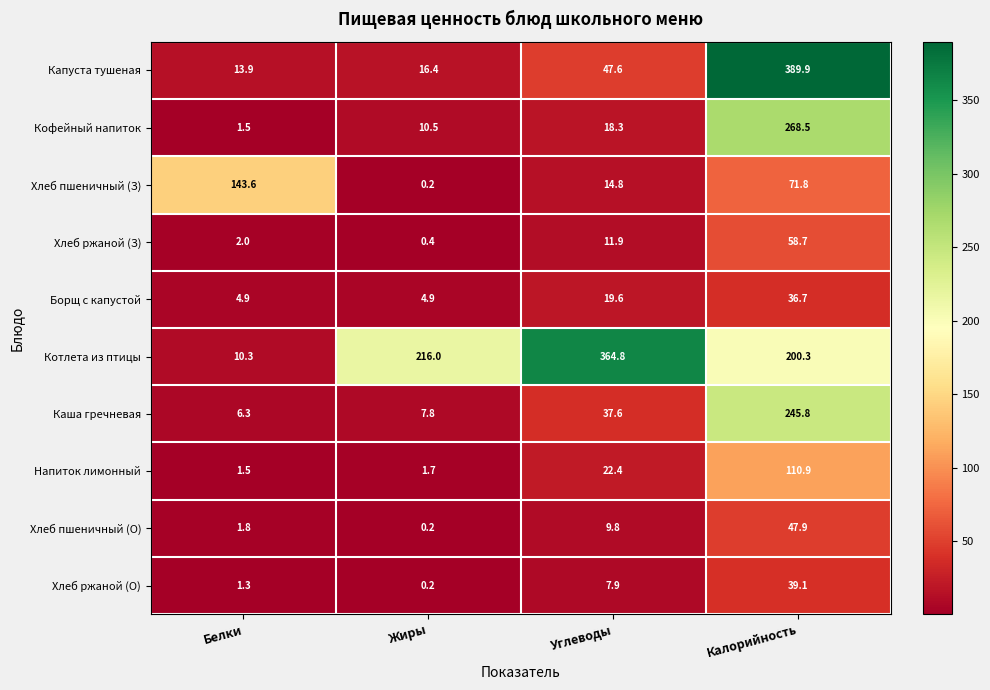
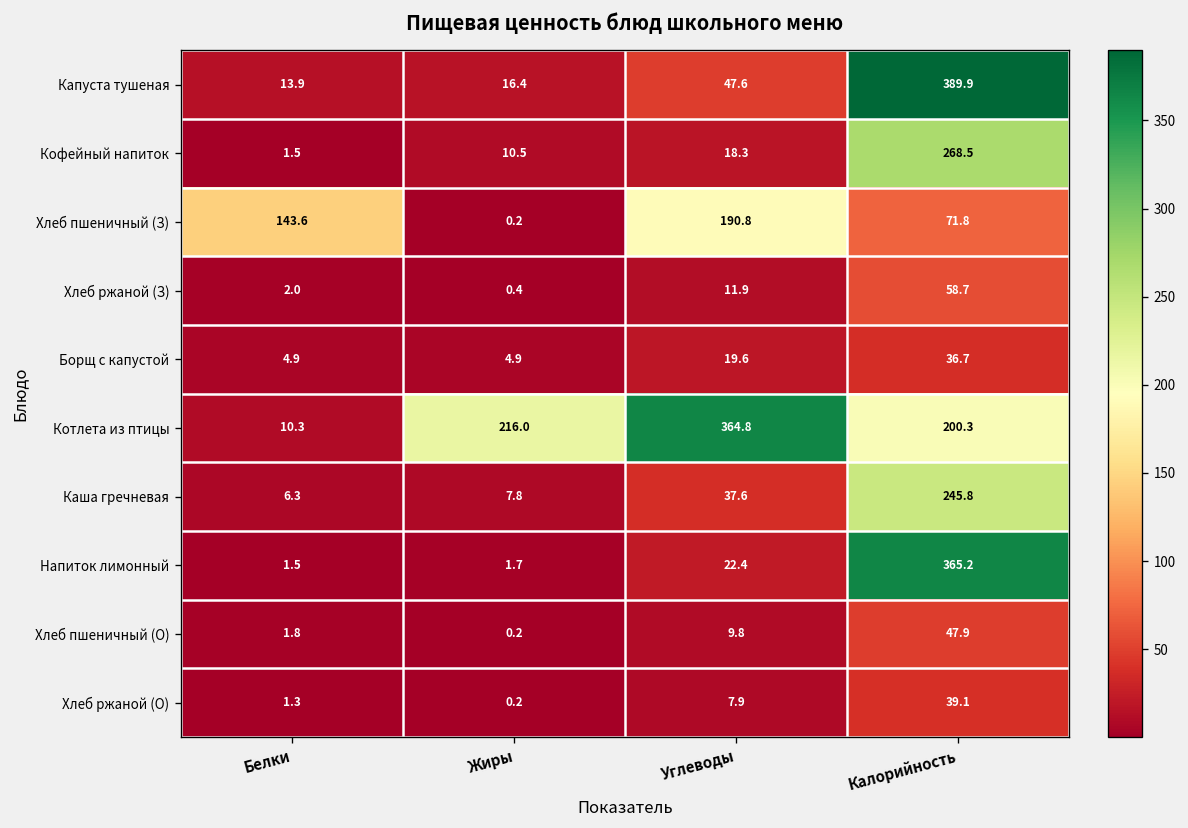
Хлеб пшеничный (З), Углеводы: 14.8 -> 190.8
Напиток лимонный, Калорийность: 110.9 -> 365.2
